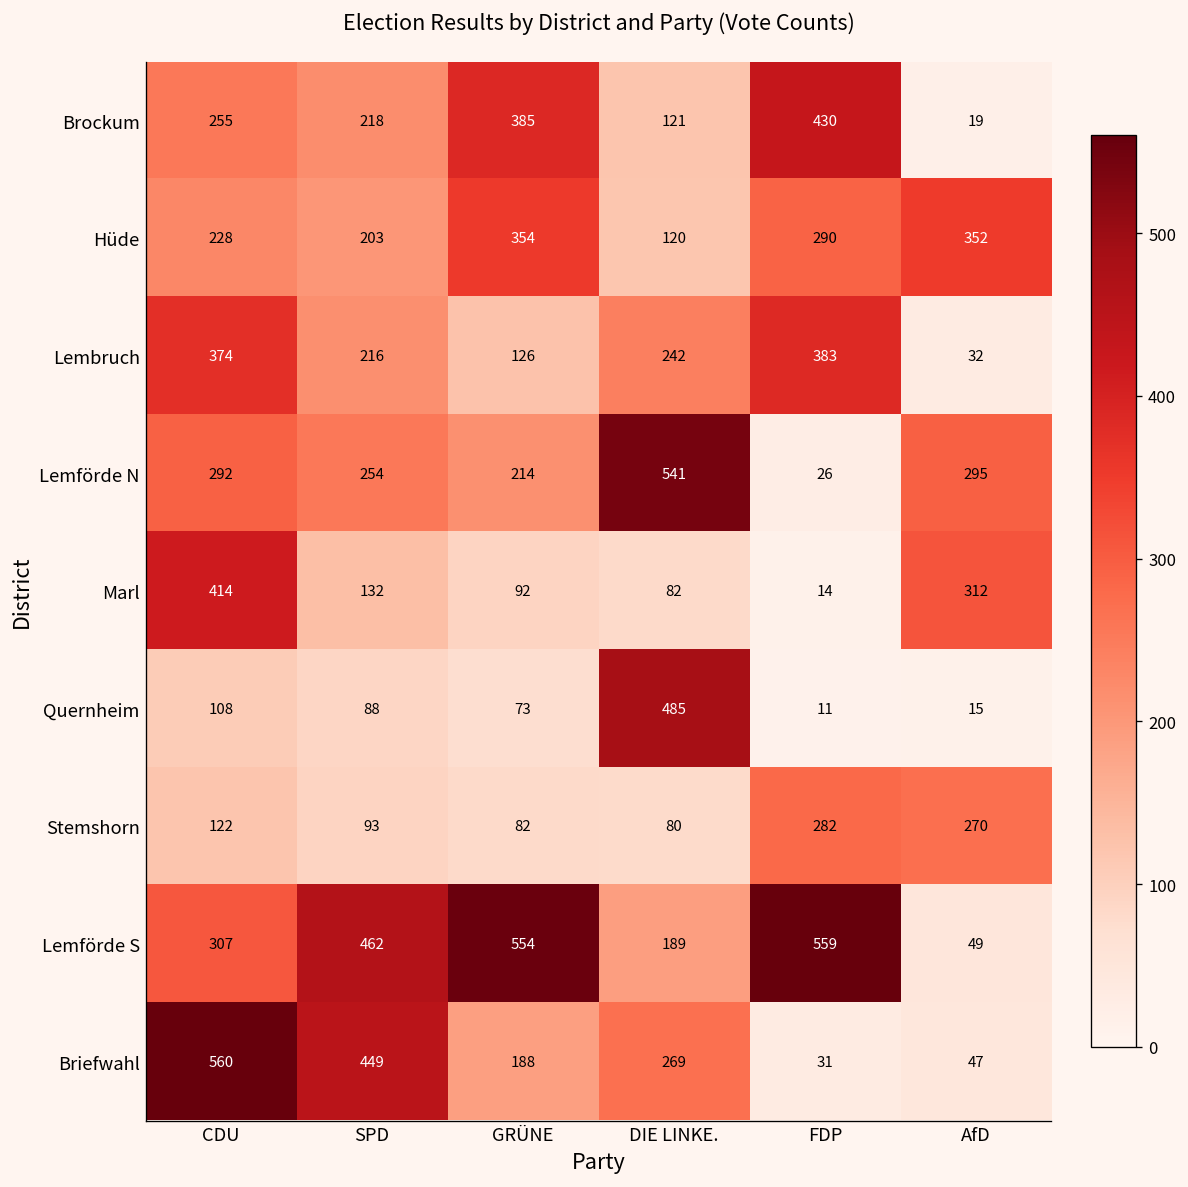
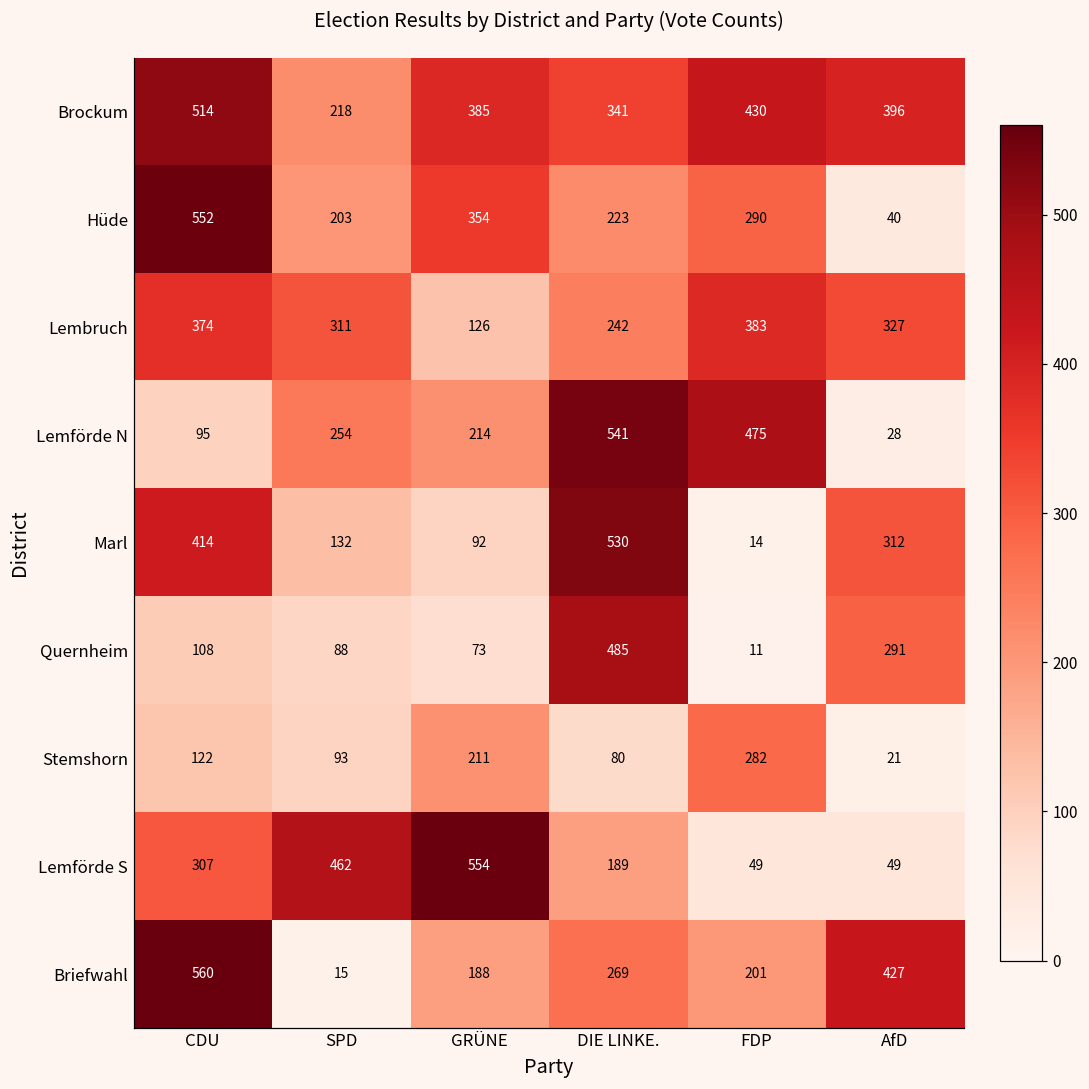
Brockum, CDU: 255 -> 514
Brockum, DIE LINKE.: 121 -> 341
Brockum, AfD: 19 -> 396
Hüde, CDU: 228 -> 552
Hüde, DIE LINKE.: 120 -> 223
Hüde, AfD: 352 -> 40
Lembruch, SPD: 216 -> 311
Lembruch, AfD: 32 -> 327
Lemförde N, CDU: 292 -> 95
Lemförde N, FDP: 26 -> 475
Lemförde N, AfD: 295 -> 28
Marl, DIE LINKE.: 82 -> 530
Quernheim, AfD: 15 -> 291
Stemshorn, GRÜNE: 82 -> 211
Stemshorn, AfD: 270 -> 21
Lemförde S, FDP: 559 -> 49
Briefwahl, SPD: 449 -> 15
Briefwahl, FDP: 31 -> 201
Briefwahl, AfD: 47 -> 427
